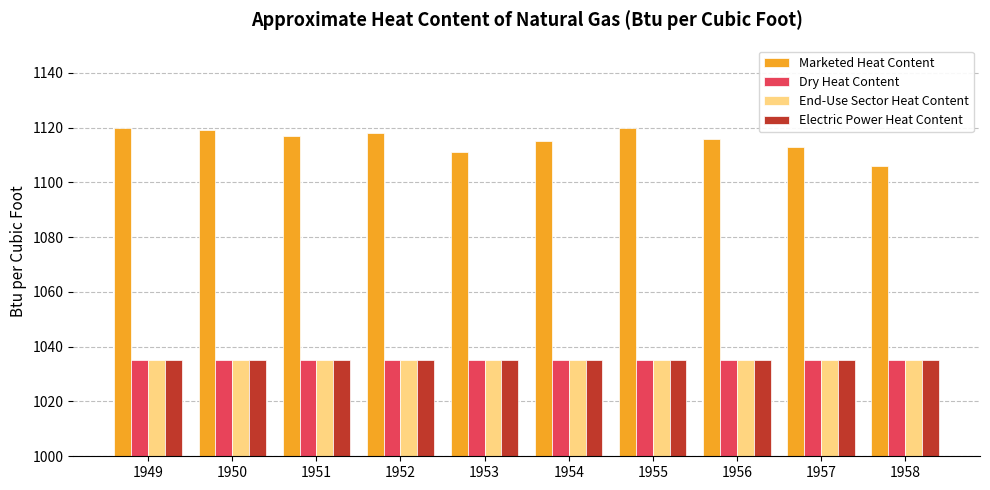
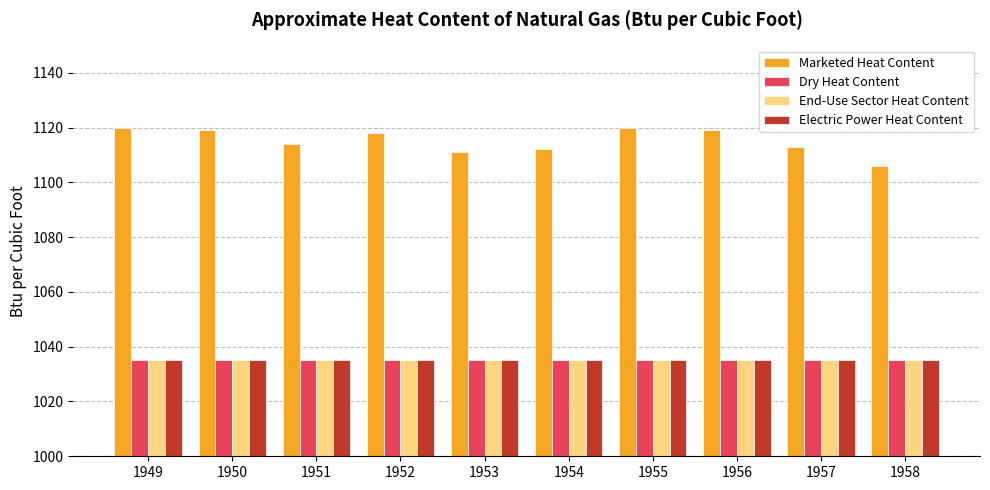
Marketed Heat Content, 1951: 1117 -> 1114
Marketed Heat Content, 1954: 1115 -> 1112
Marketed Heat Content, 1956: 1116 -> 1119
